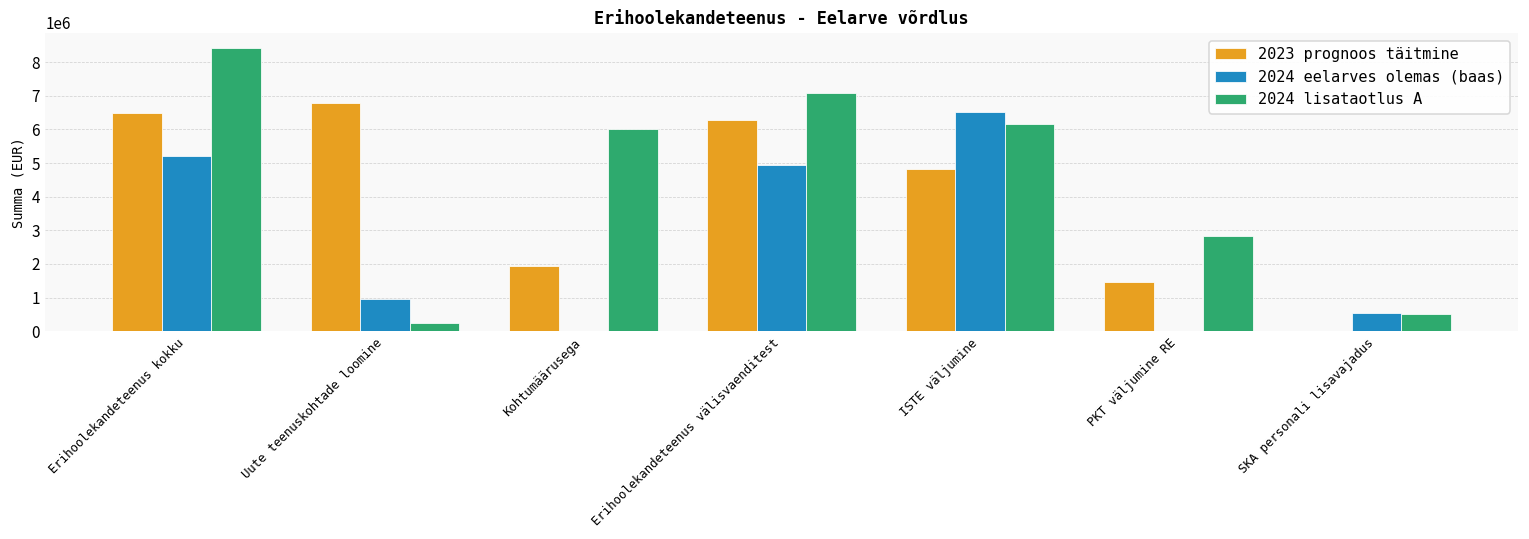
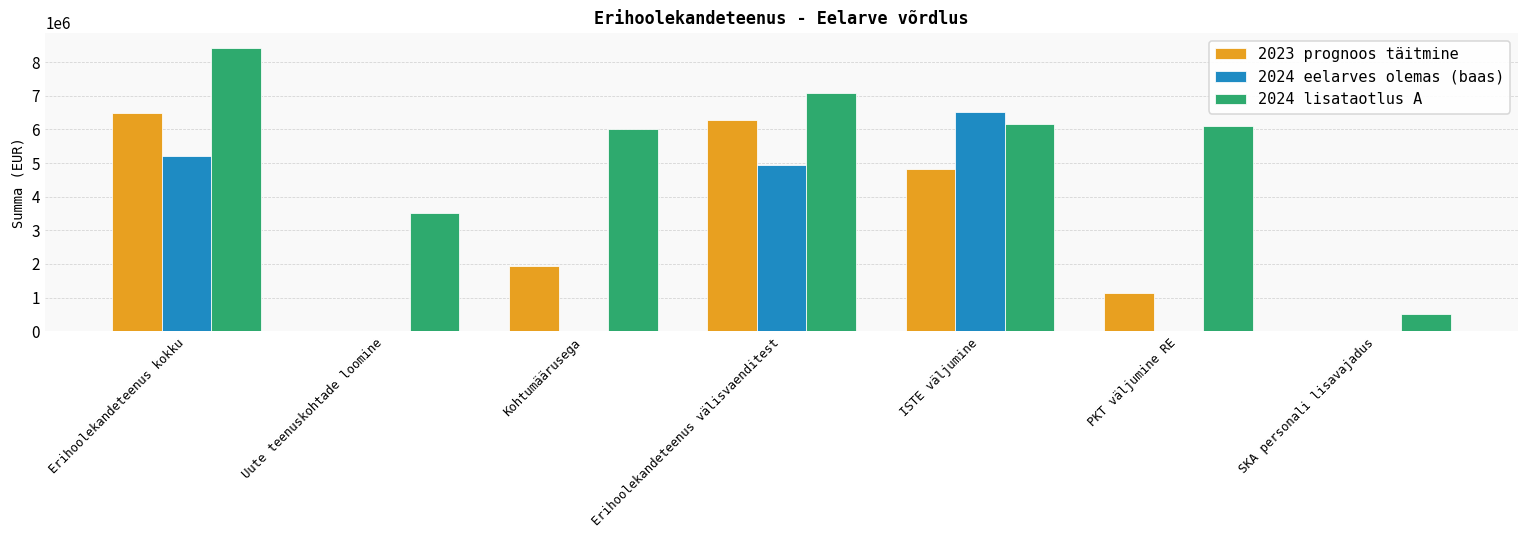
2023 prognoos täitmine, Uute teenuskohtade loomine: 6800000 -> 0
2024 eelarves olemas (baas), Uute teenuskohtade loomine: 900000 -> 0
2024 lisataotlus A, Uute teenuskohtade loomine: 200000 -> 3500000
2023 prognoos täitmine, PKT väljumine RE: 1500000 -> 1100000
2024 lisataotlus A, PKT väljumine RE: 2800000 -> 6100000
2024 eelarves olemas (baas), SKA personali lisavajadus: 500000 -> 0
